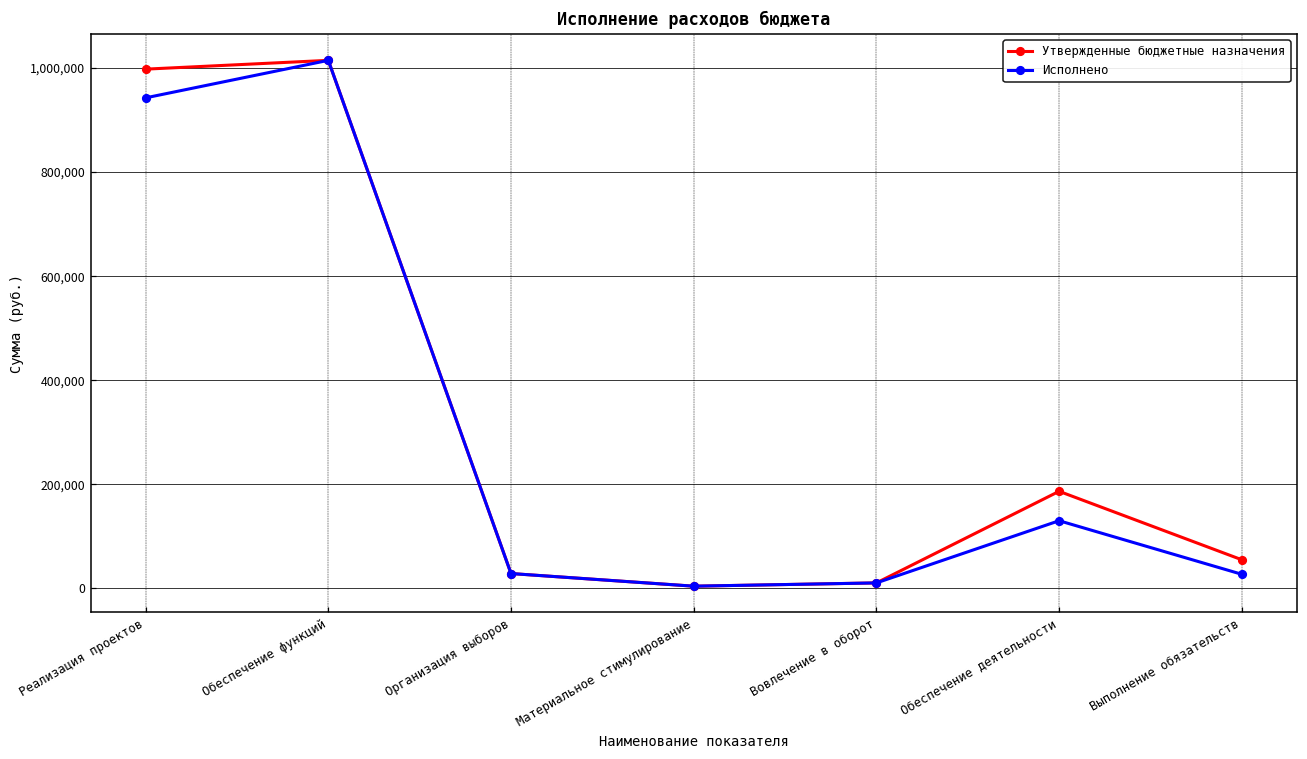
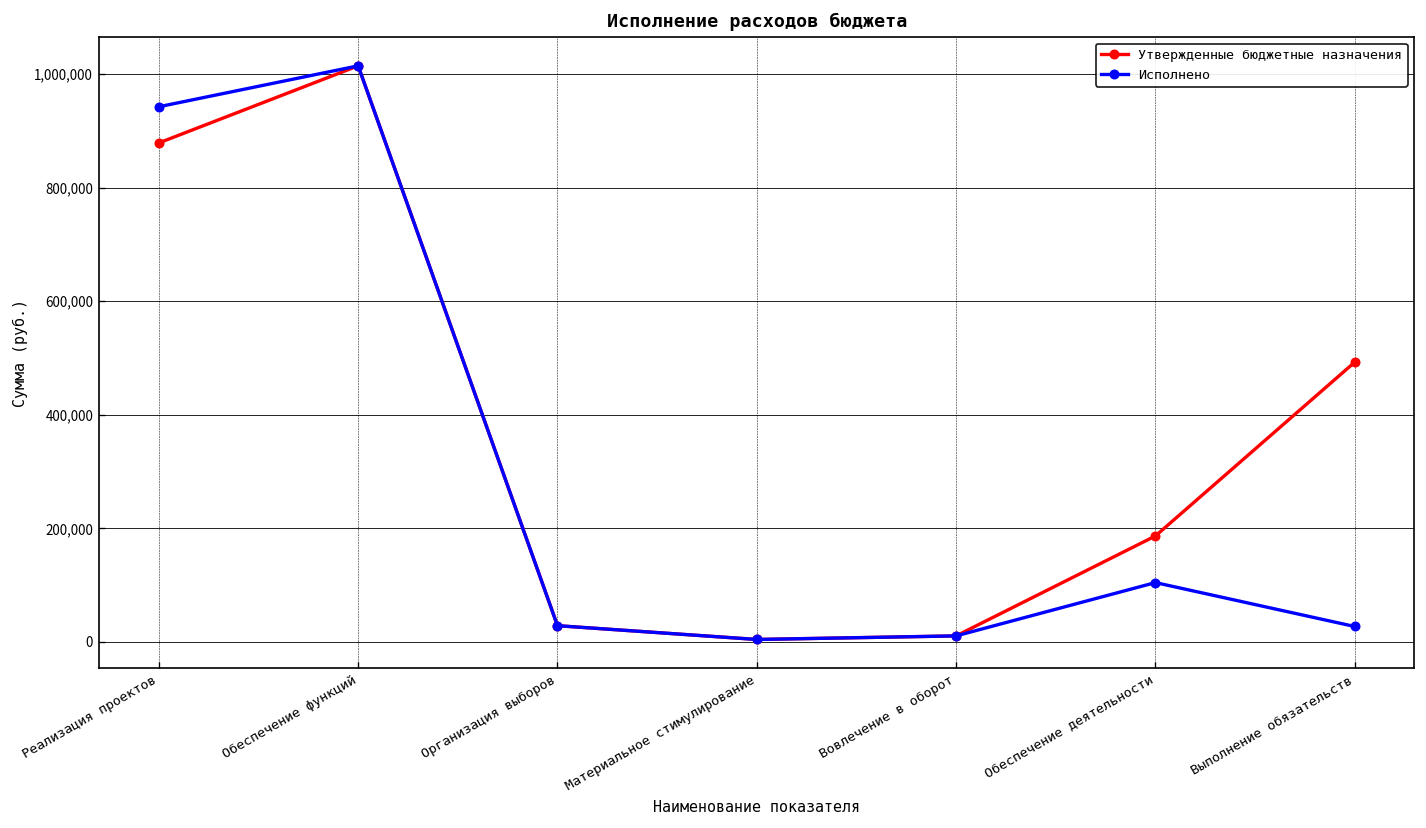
Утвержденные бюджетные назначения, Реализация проектов: 1,000,000 -> 880,000
Исполнено, Обеспечение деятельности: 130,000 -> 100,000
Утвержденные бюджетные назначения, Выполнение обязательств: 50,000 -> 490,000
